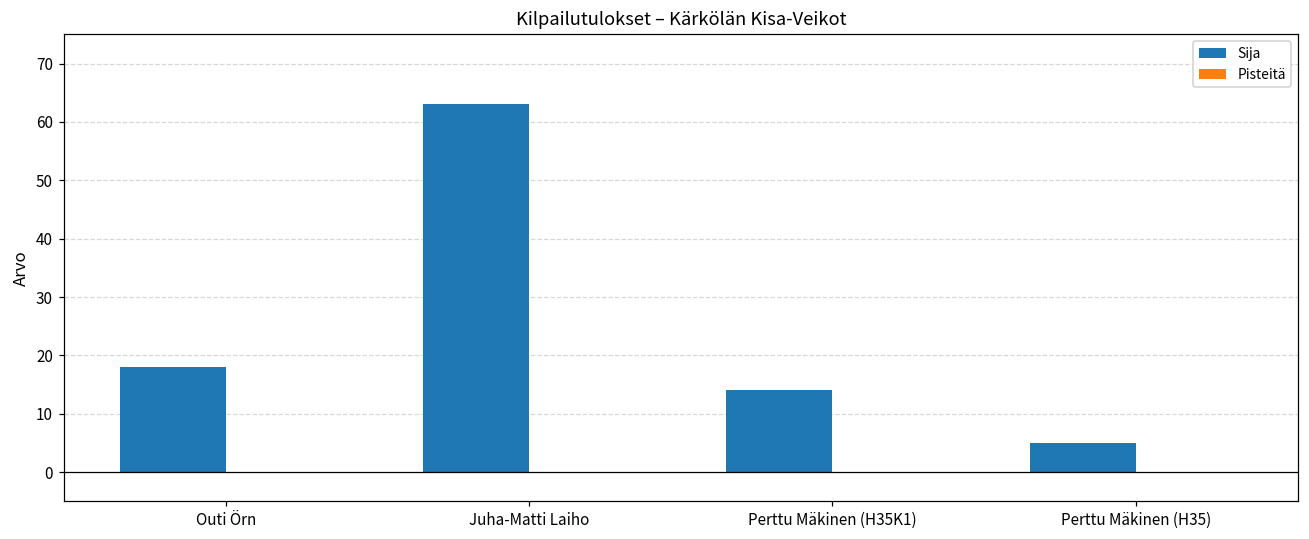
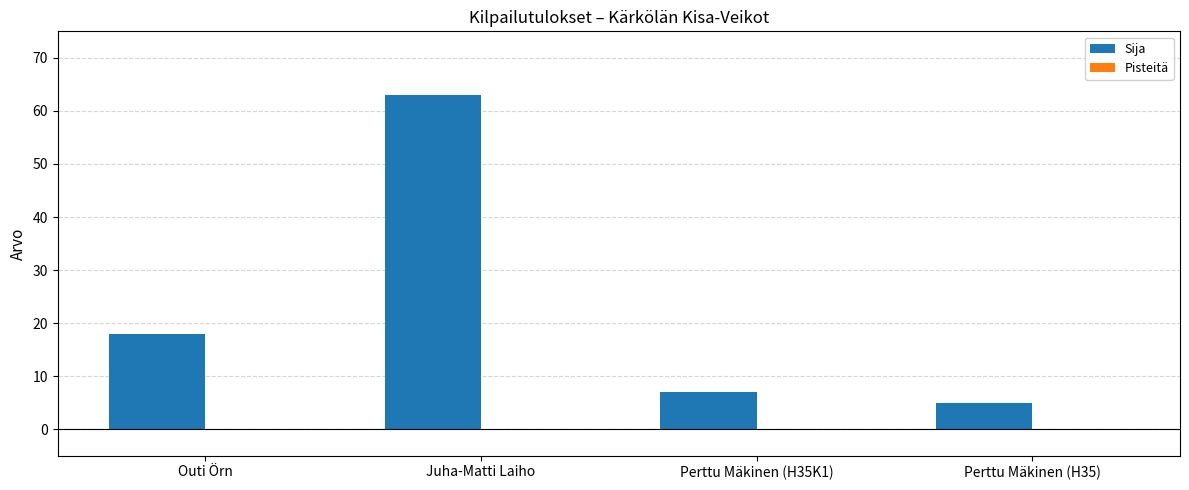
Sija, Perttu Mäkinen (H35K1): 14 -> 7
